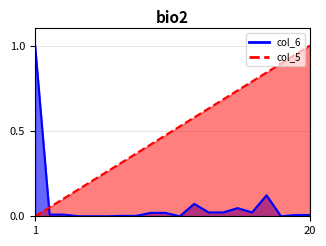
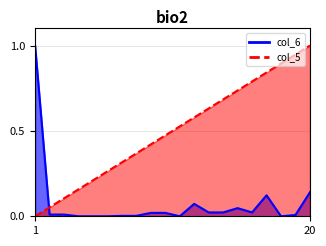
col_6, 20: 0.01 -> 0.14
